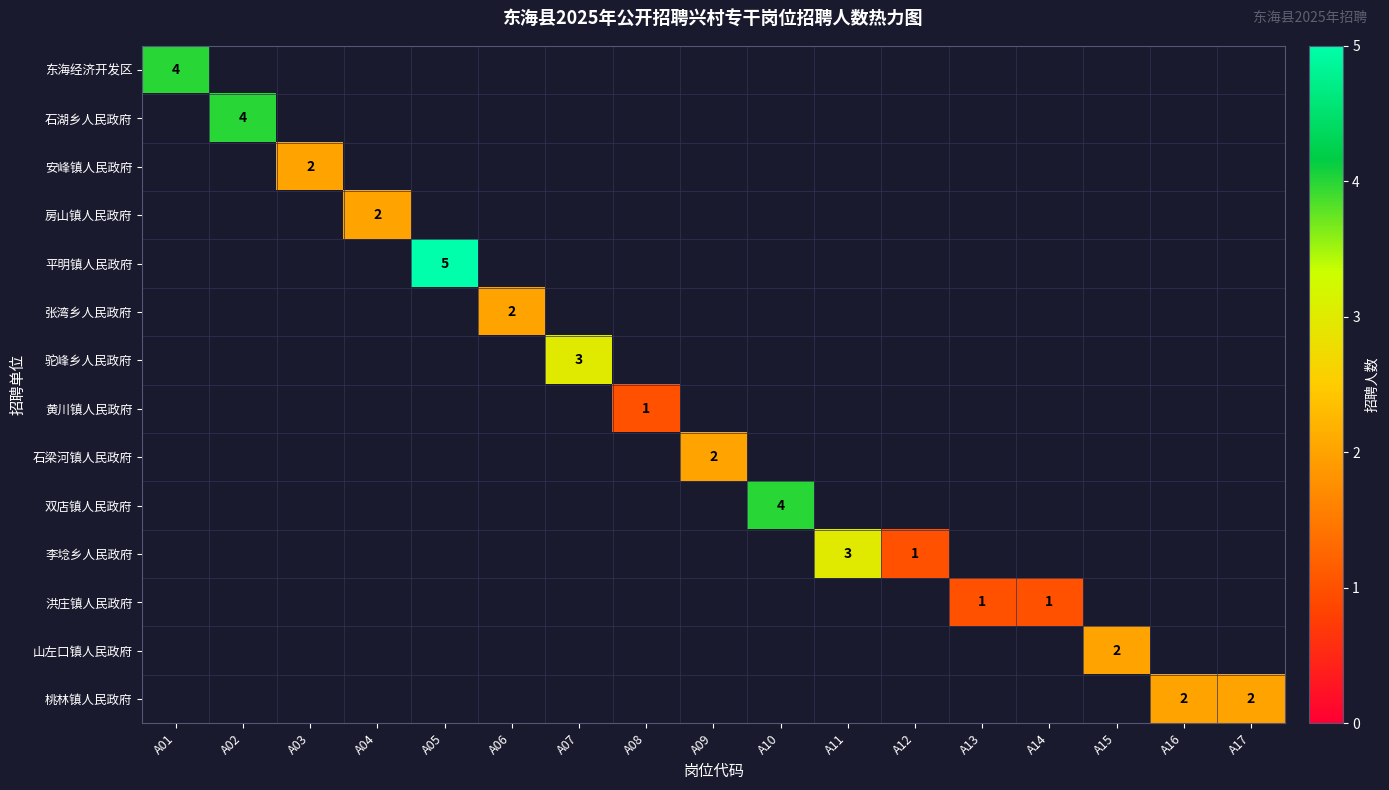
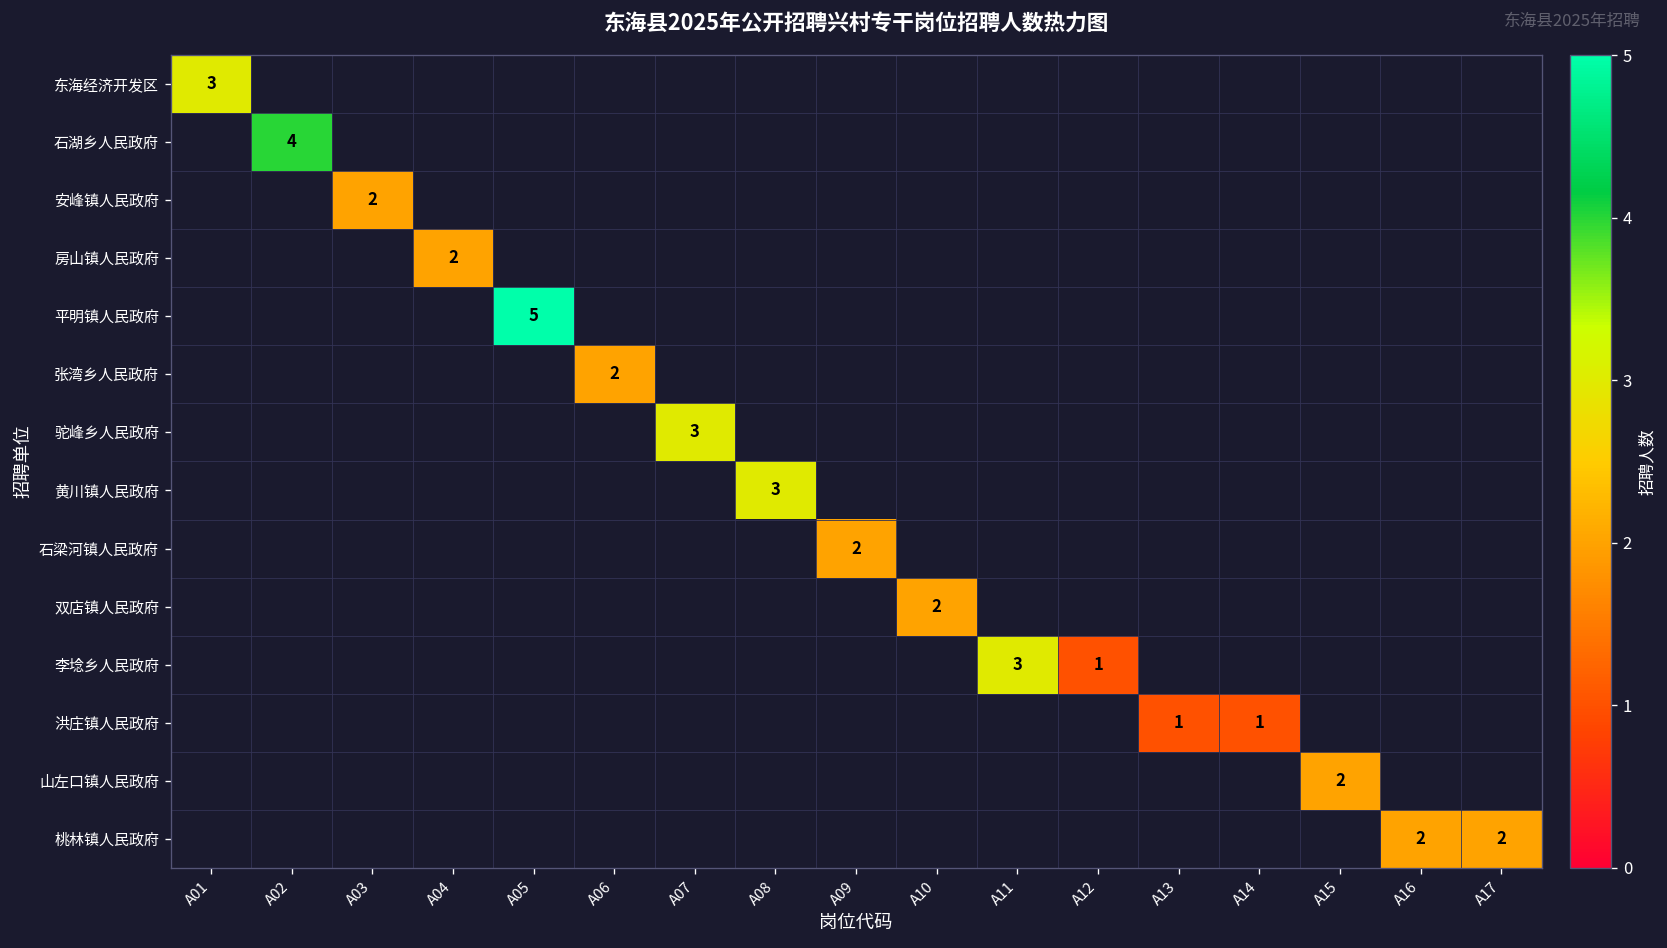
东海经济开发区, A01: 4 -> 3
黄川镇人民政府, A08: 1 -> 3
双店镇人民政府, A10: 4 -> 2
